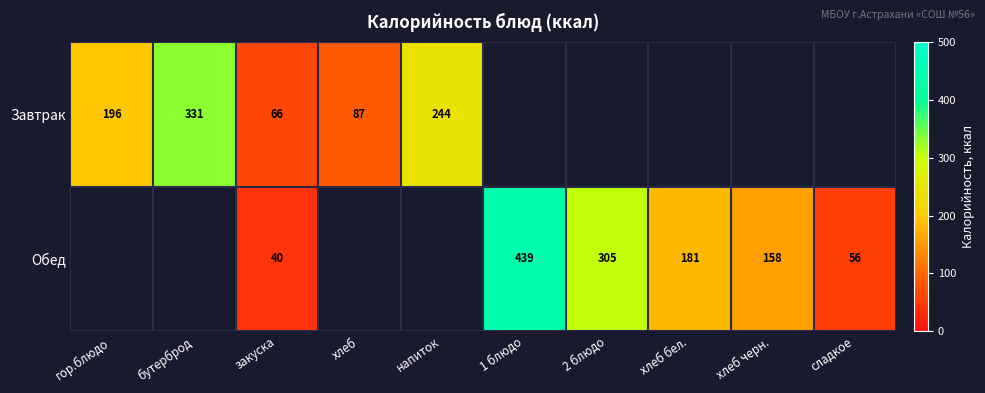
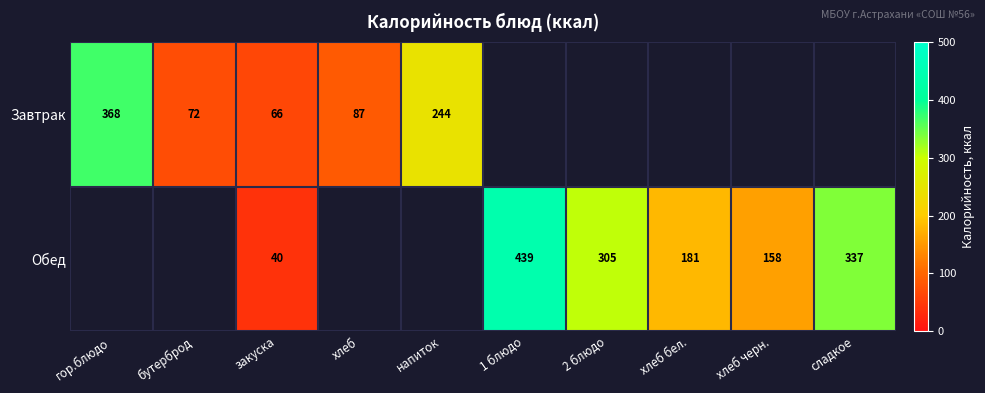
Завтрак, гор.блюдо: 196 -> 368
Завтрак, бутерброд: 331 -> 72
Обед, сладкое: 56 -> 337
